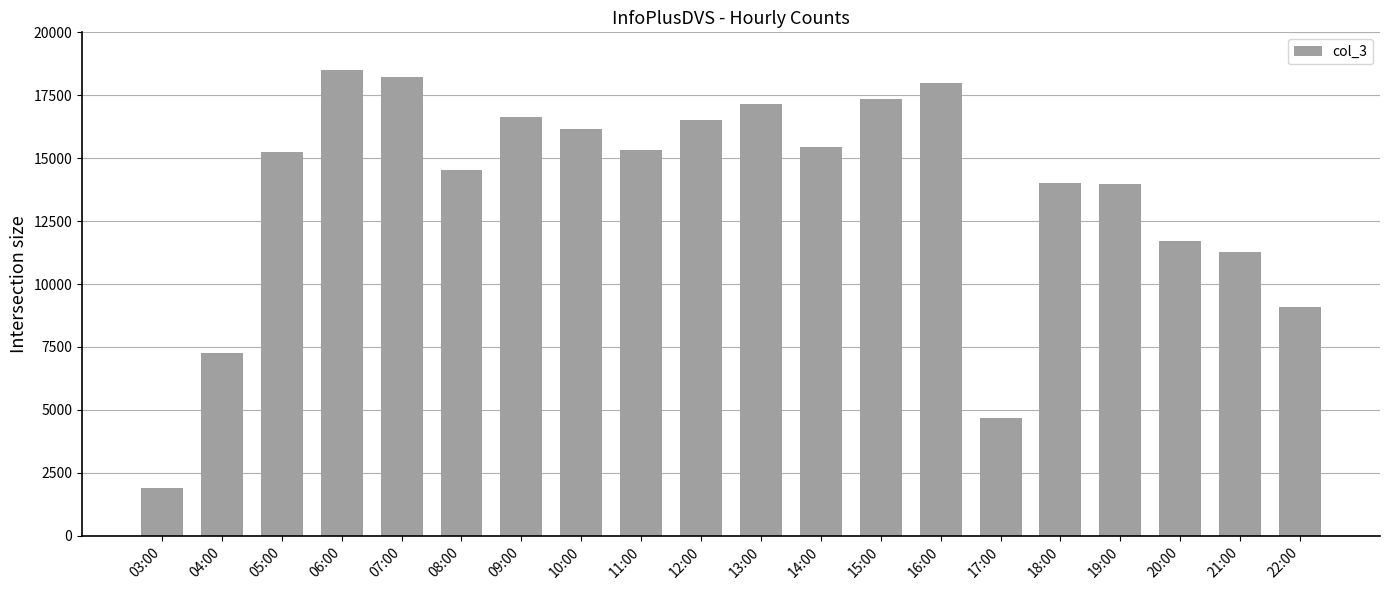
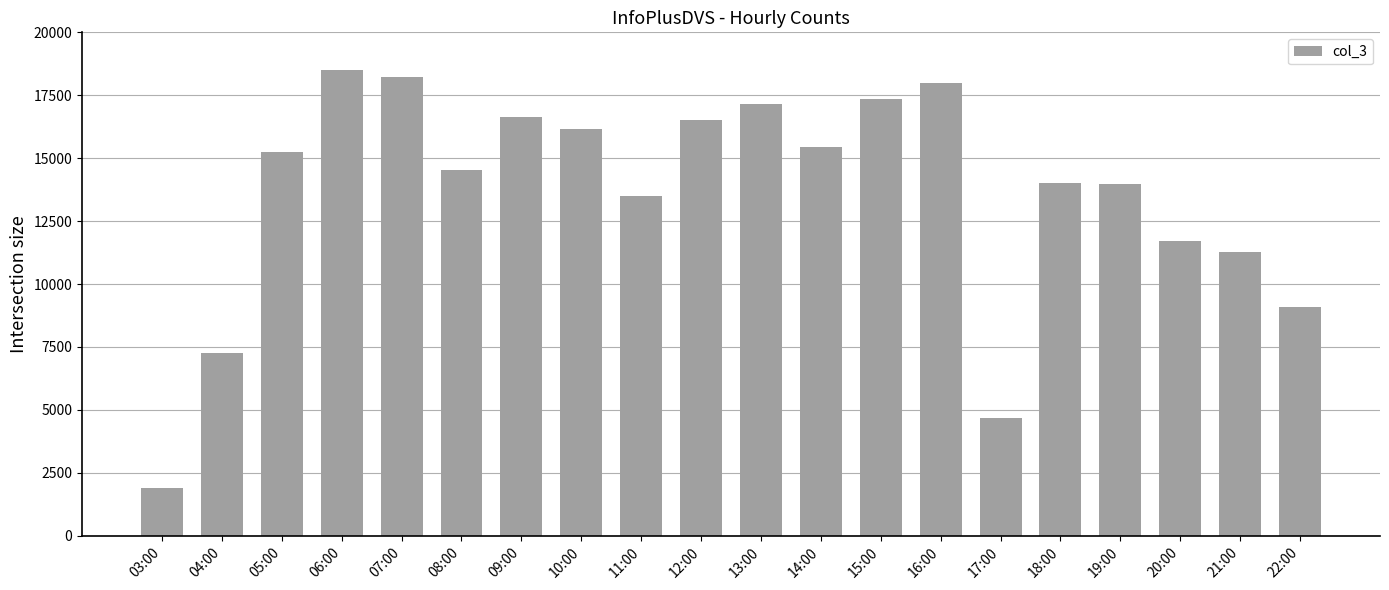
11:00: 15300 -> 13500
